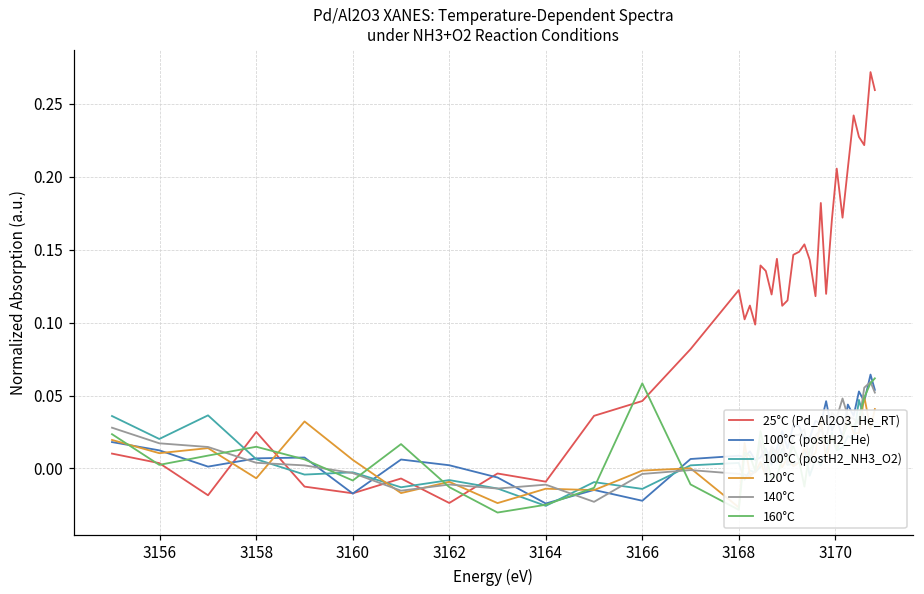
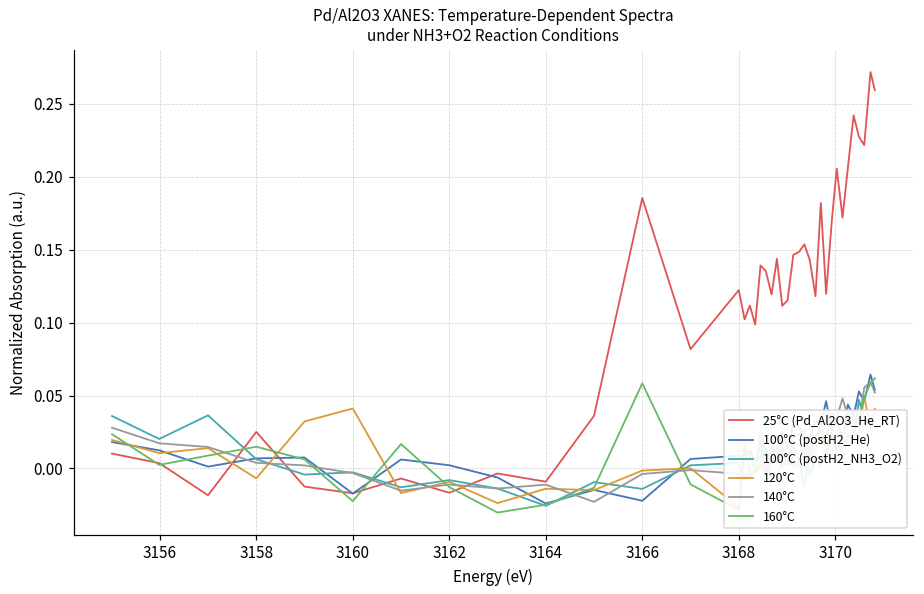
120°C, 3160: 0.006 -> 0.041
160°C, 3160: -0.008 -> -0.022
25°C (Pd_Al2O3_He_RT), 3162: -0.024 -> -0.017
25°C (Pd_Al2O3_He_RT), 3166: 0.046 -> 0.185
